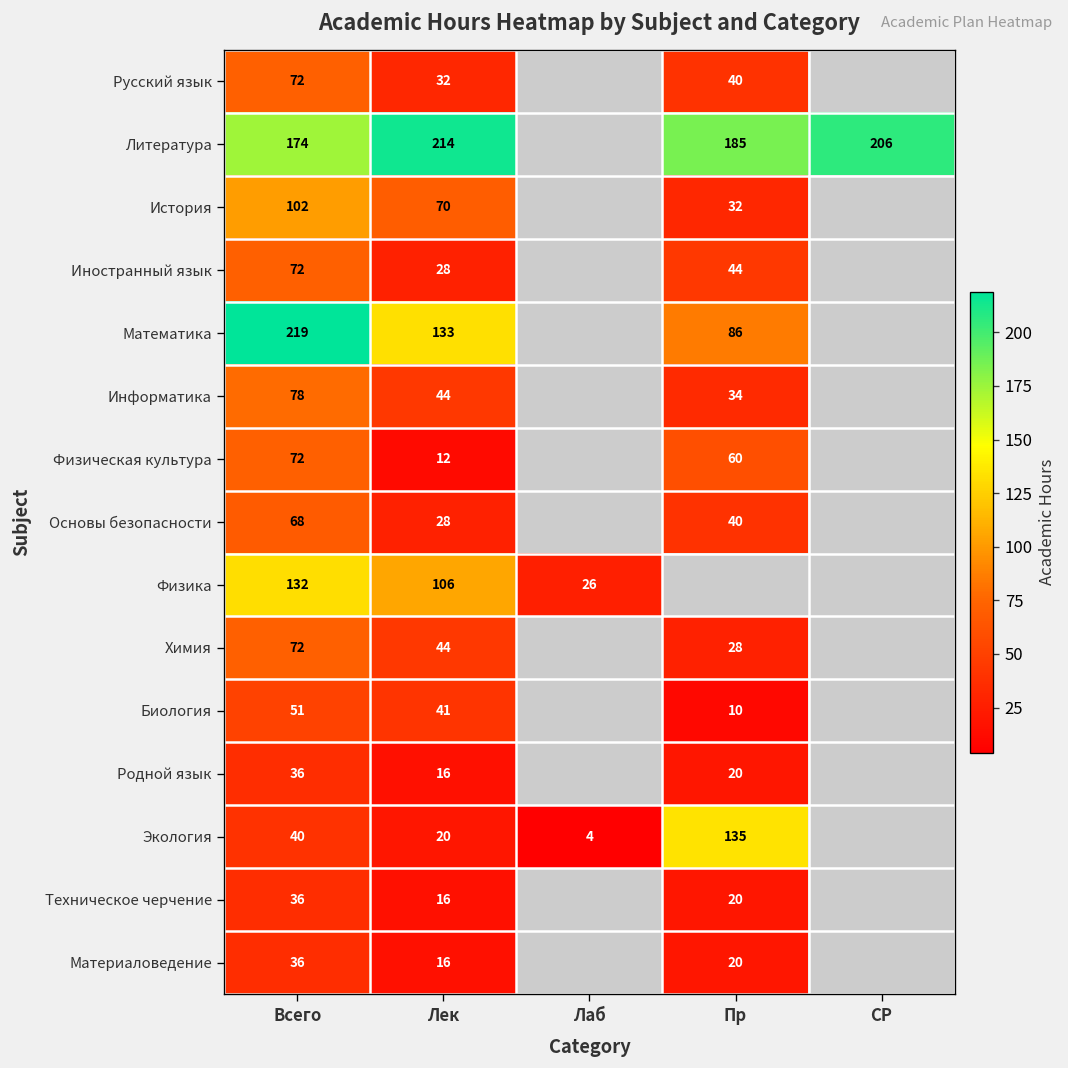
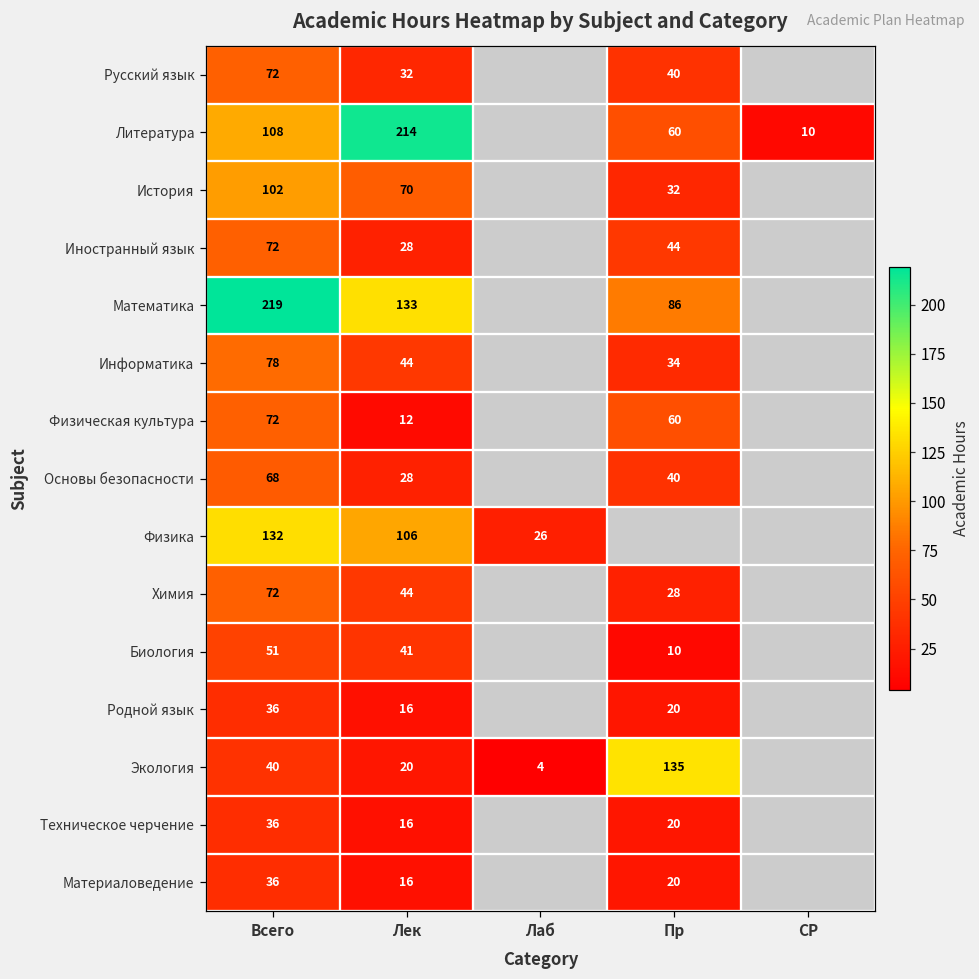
Литература, Всего: 174 -> 108
Литература, Пр: 185 -> 60
Литература, СР: 206 -> 10
